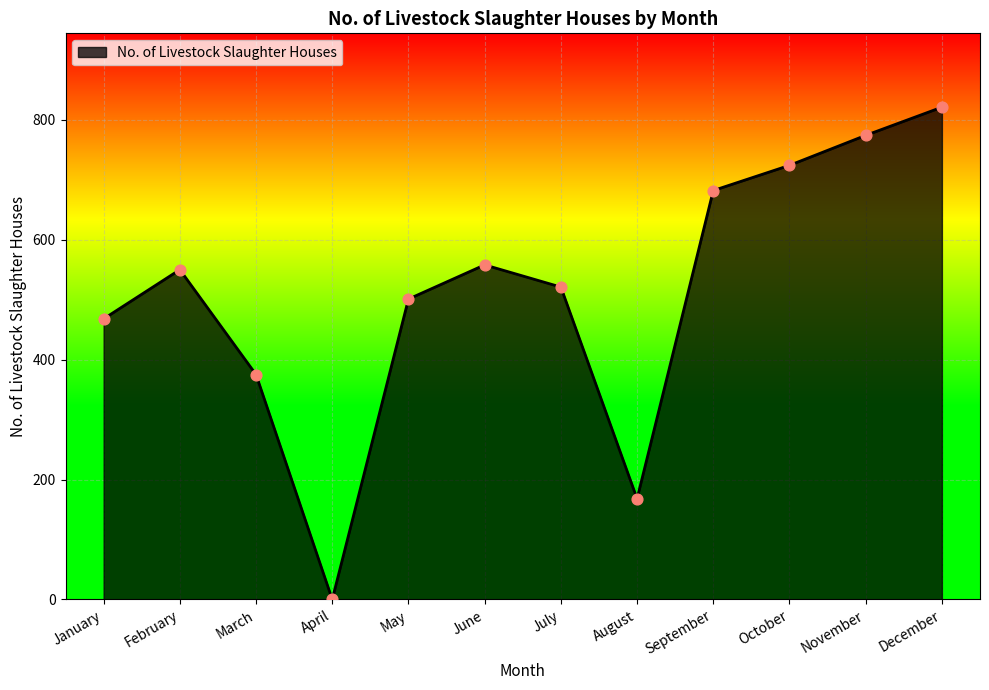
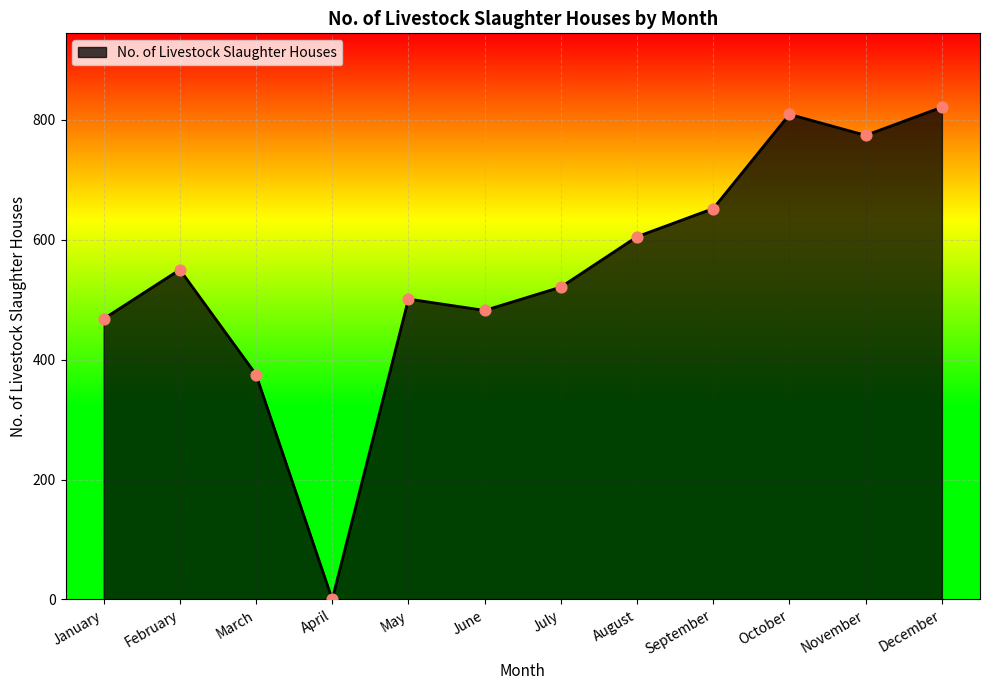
June: 560 -> 480
August: 170 -> 610
September: 680 -> 650
October: 720 -> 810
